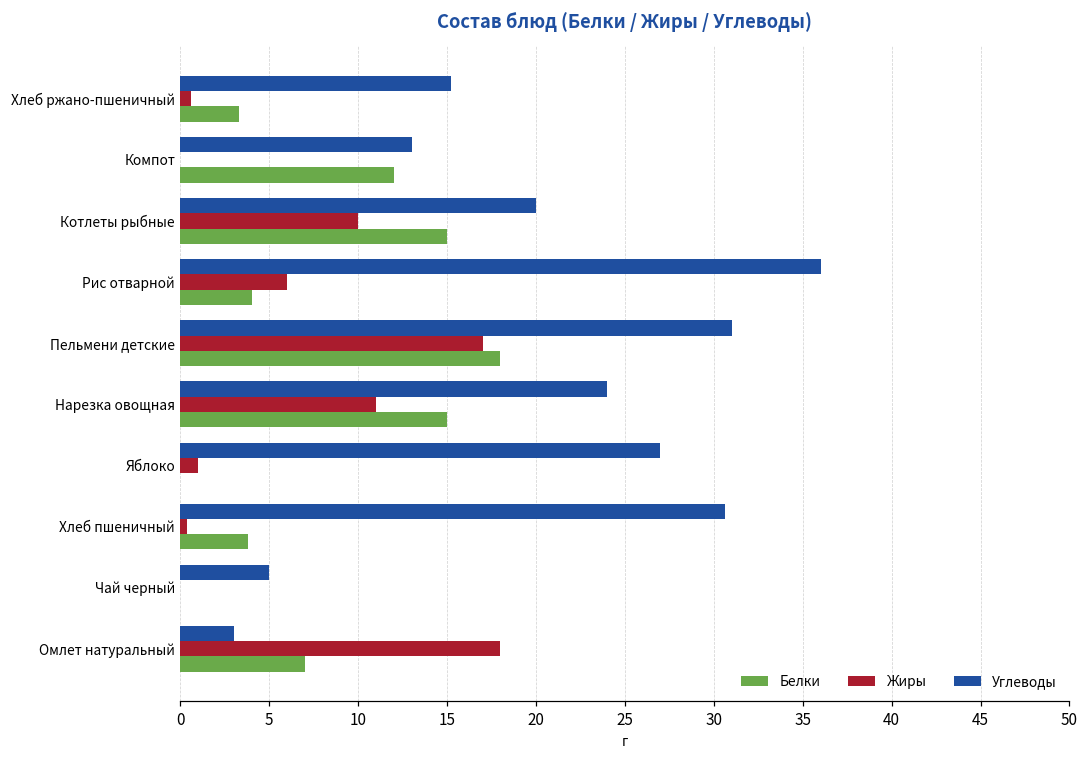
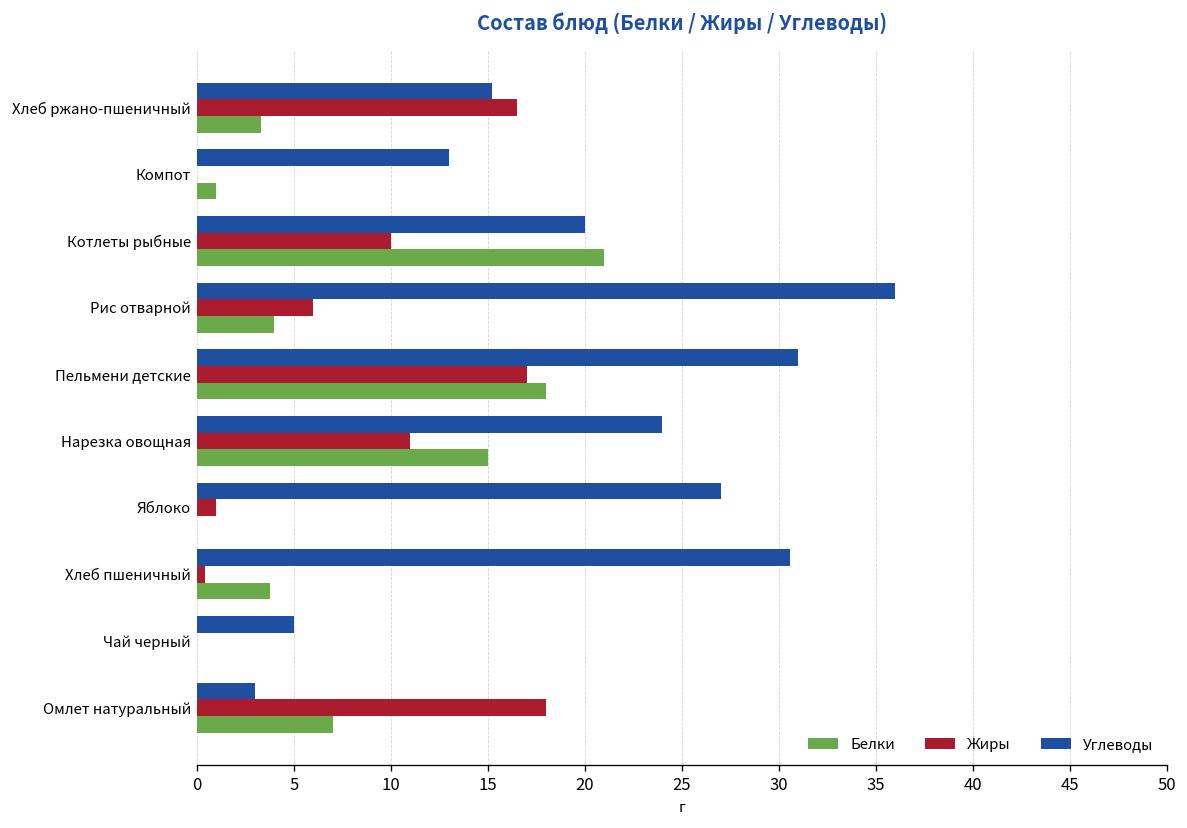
Жиры, Хлеб ржано-пшеничный: 0.6 -> 16.5
Белки, Компот: 12 -> 1
Белки, Котлеты рыбные: 15 -> 21
